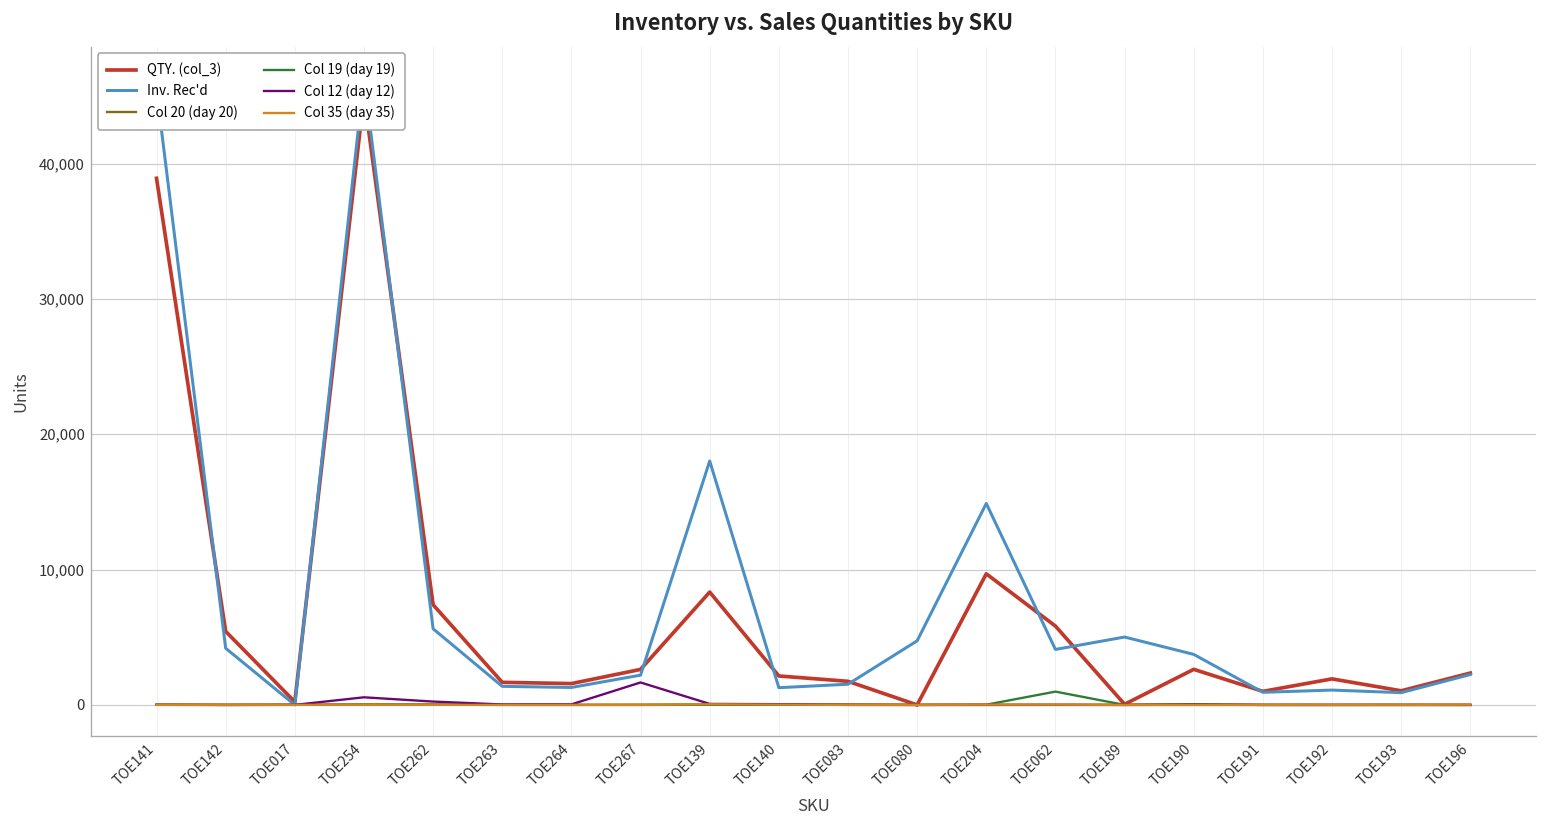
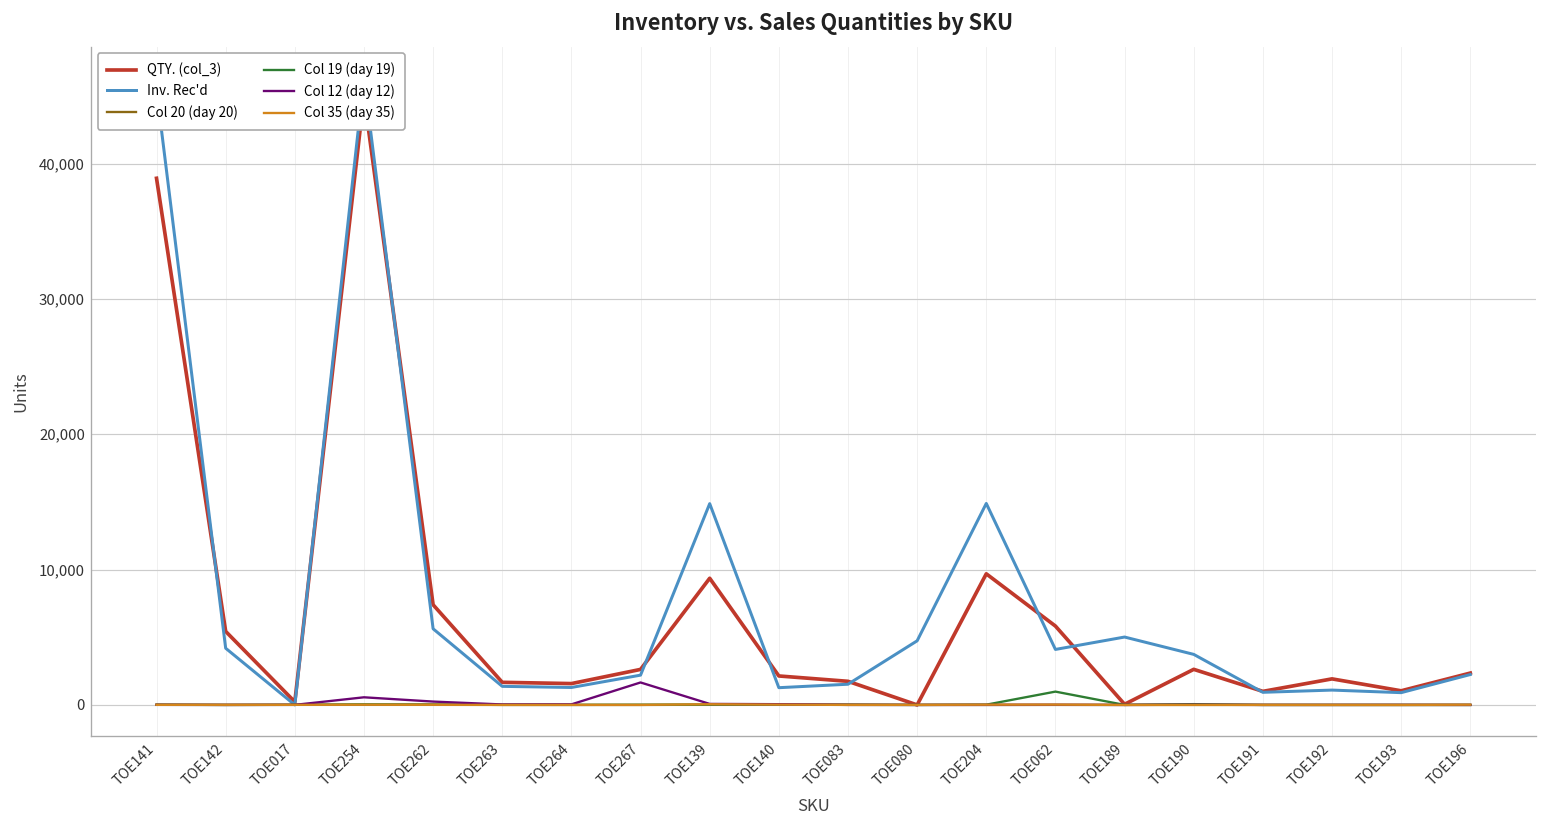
QTY. (col_3), TOE139: 8,300 -> 9,400
Inv. Rec'd, TOE139: 18,000 -> 14,900
